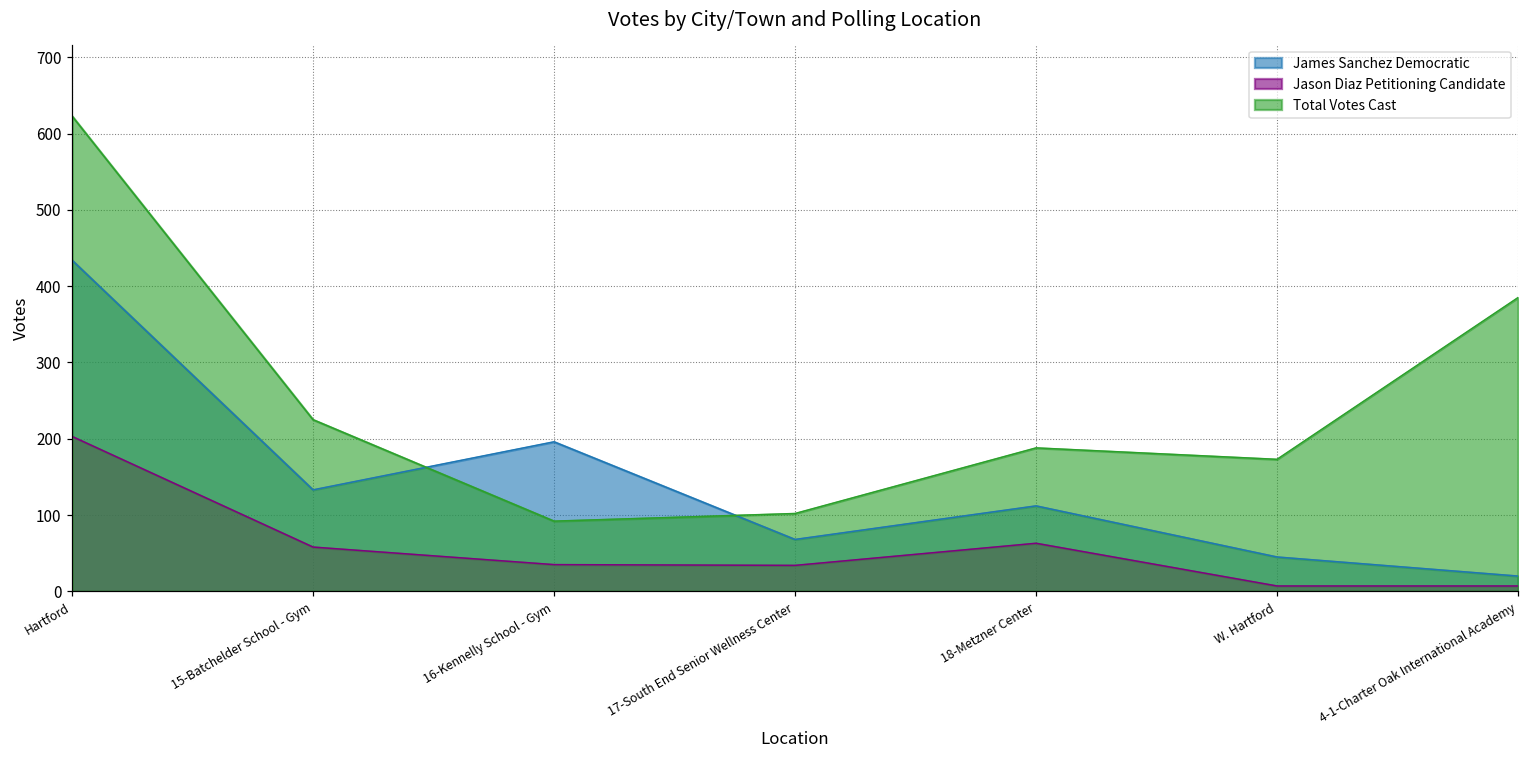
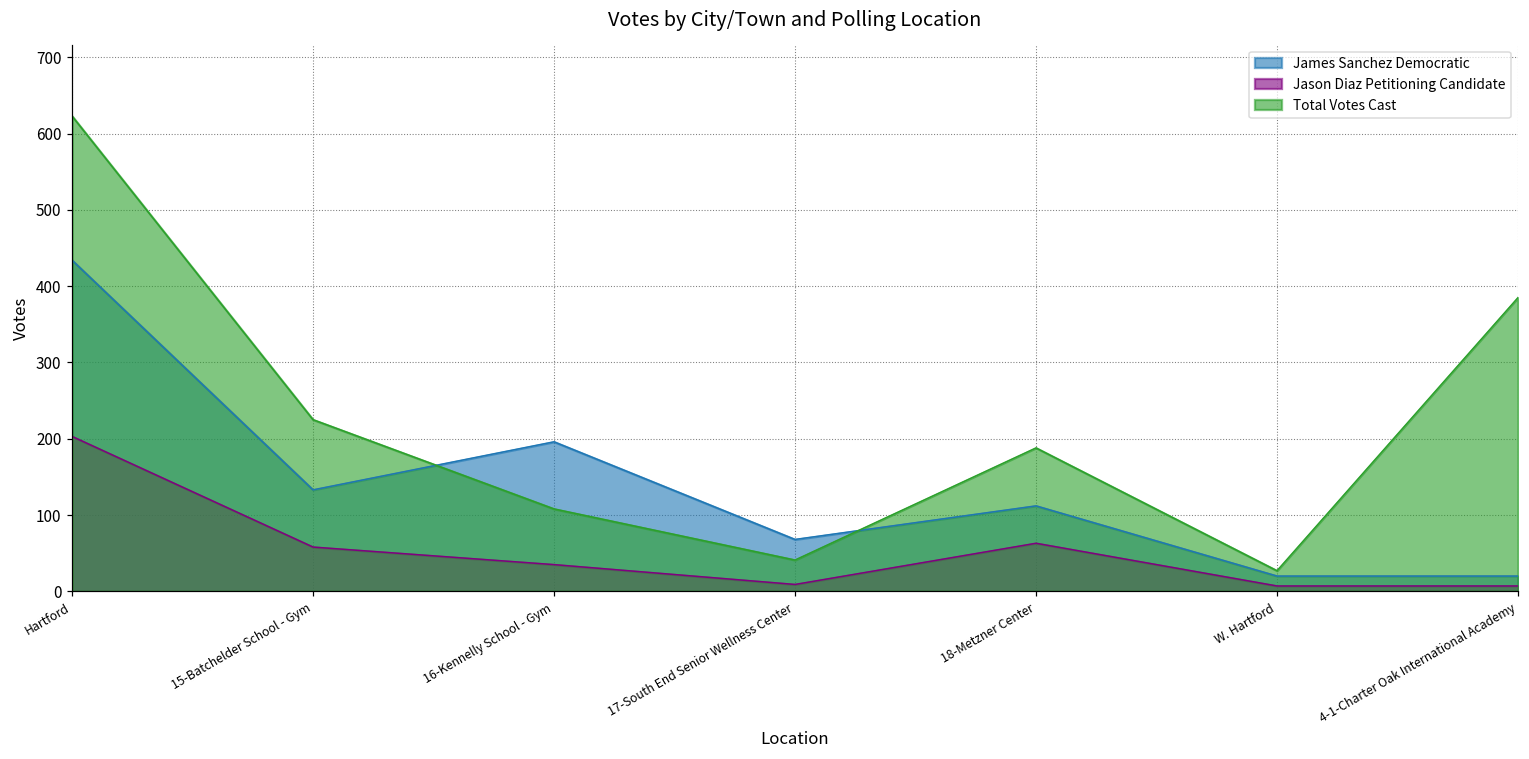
Total Votes Cast, 16-Kennelly School - Gym: 90 -> 110
Jason Diaz Petitioning Candidate, 17-South End Senior Wellness Center: 30 -> 10
Total Votes Cast, 17-South End Senior Wellness Center: 100 -> 40
James Sanchez Democratic, W. Hartford: 50 -> 20
Total Votes Cast, W. Hartford: 170 -> 30
